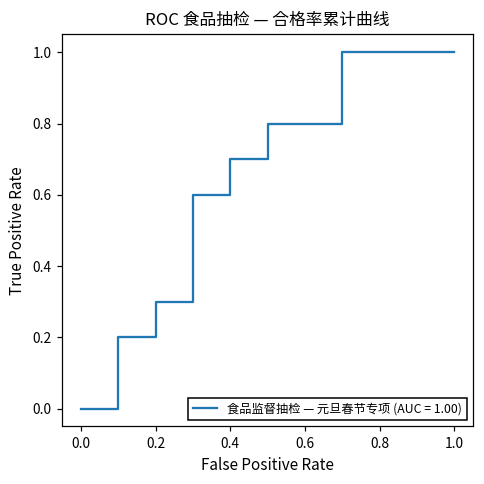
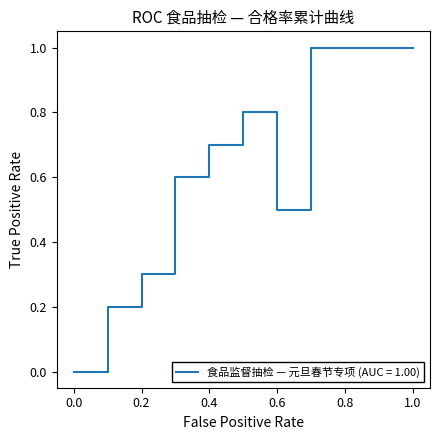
0.6: 0.8 -> 0.5
